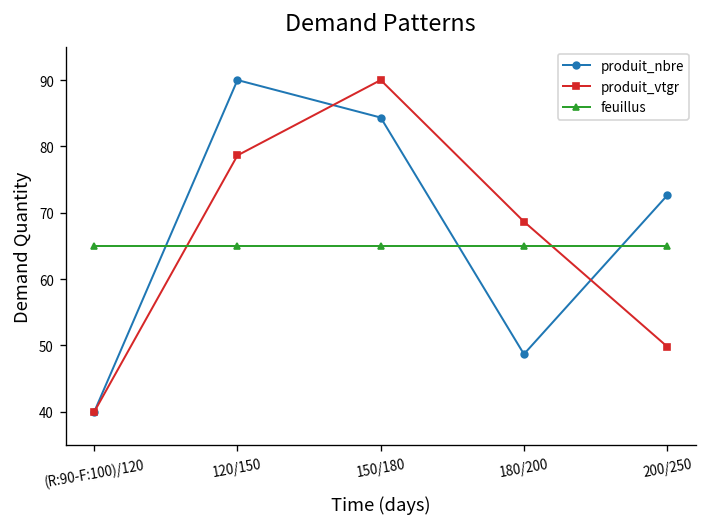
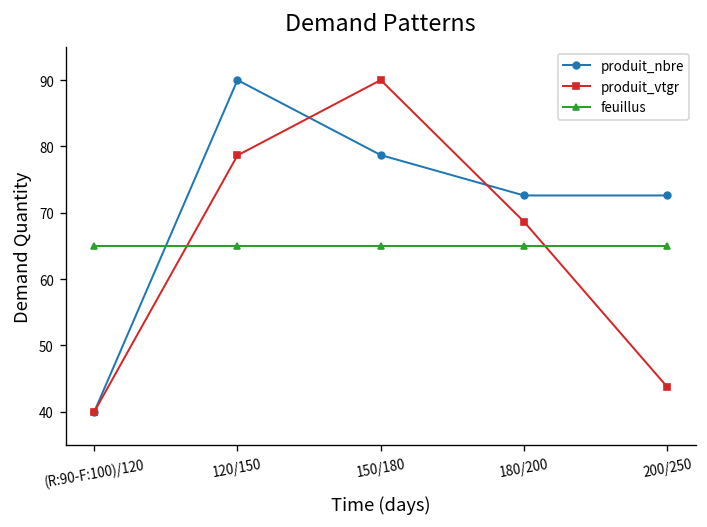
produit_nbre, 150/180: 84 -> 79
produit_nbre, 180/200: 49 -> 73
produit_vtgr, 200/250: 50 -> 44
